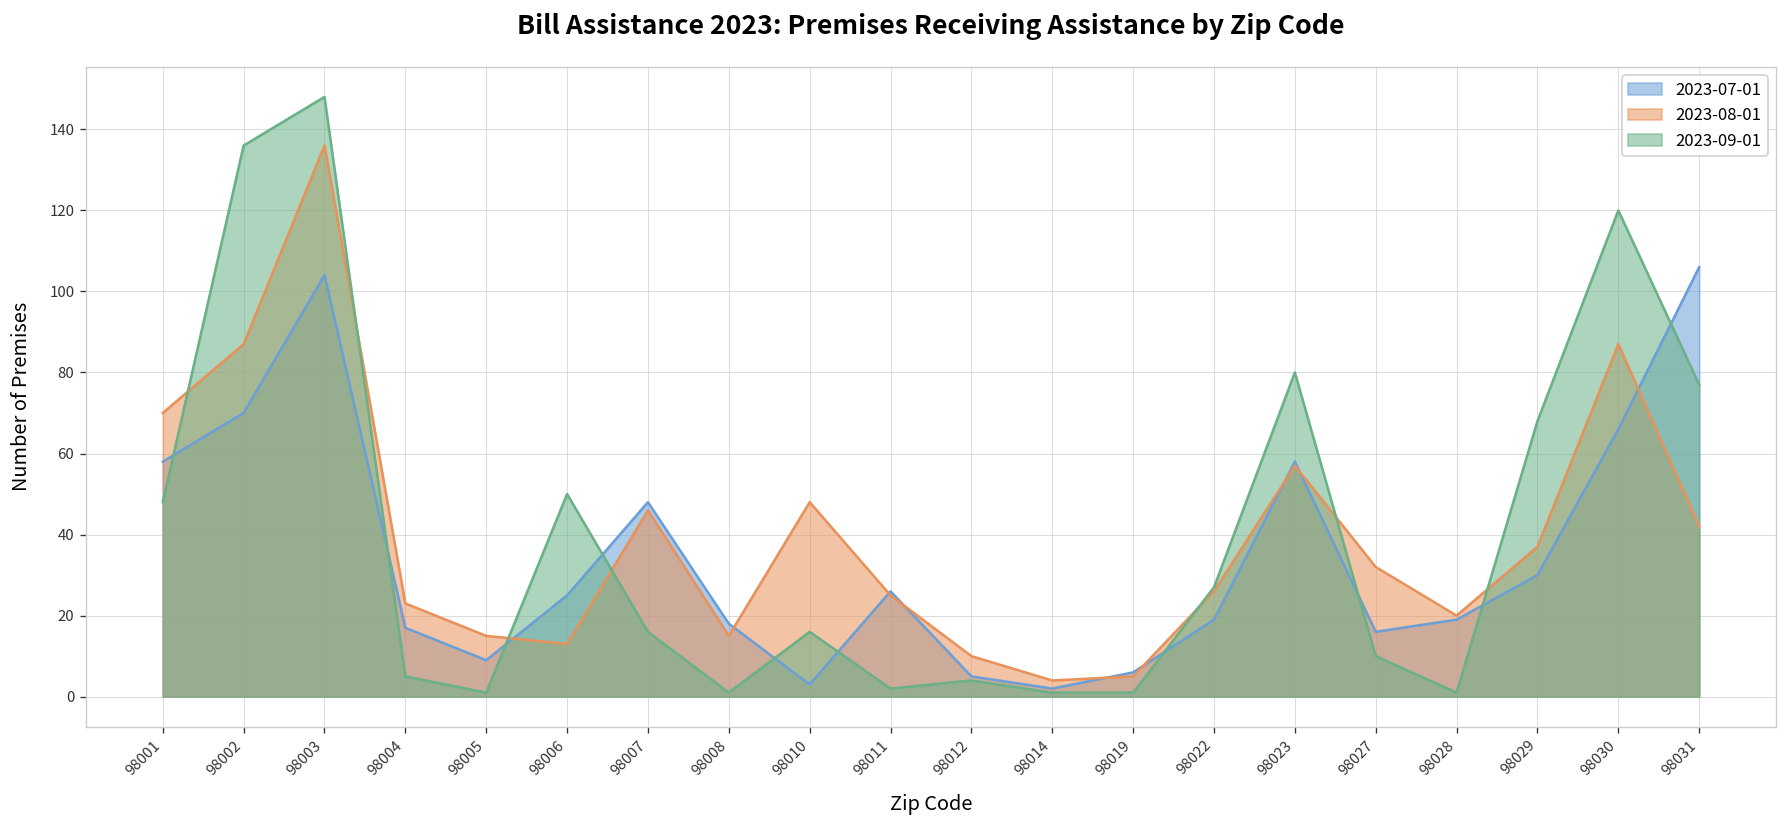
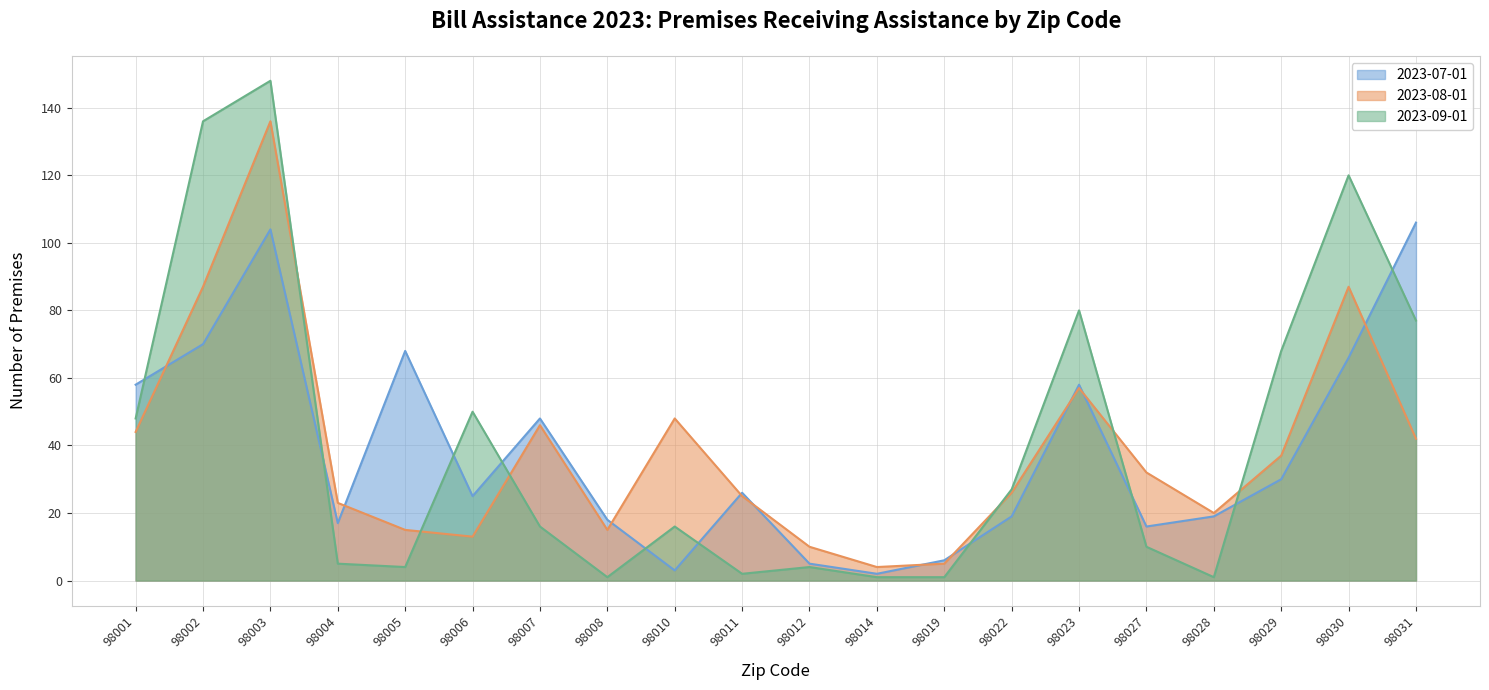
2023-08-01, 98001: 70 -> 44
2023-07-01, 98005: 9 -> 68
2023-09-01, 98005: 1 -> 4
